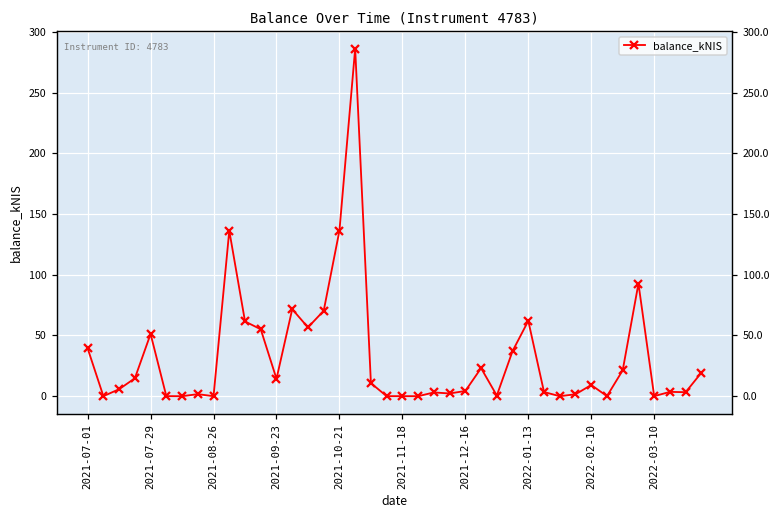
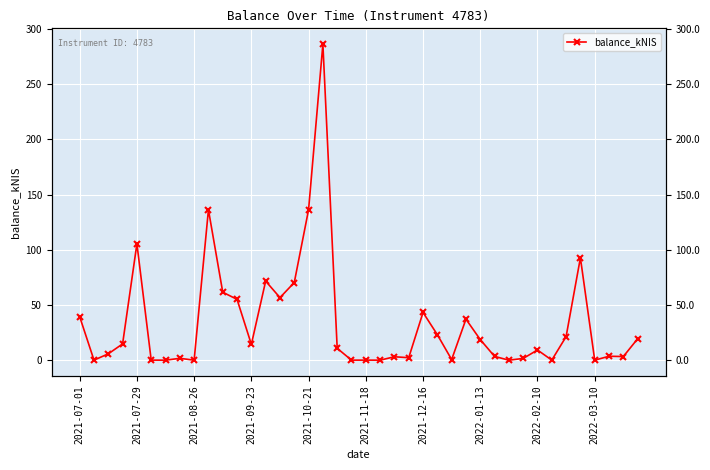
2021-07-29: 51 -> 105
2021-12-16: 4 -> 43
2022-01-13: 62 -> 19
